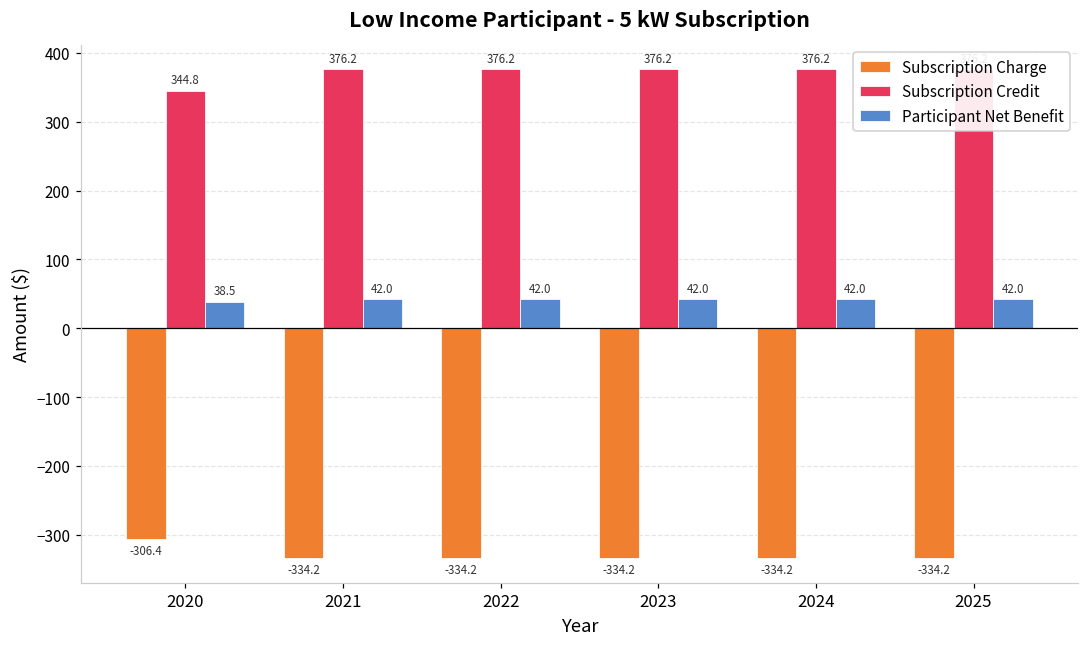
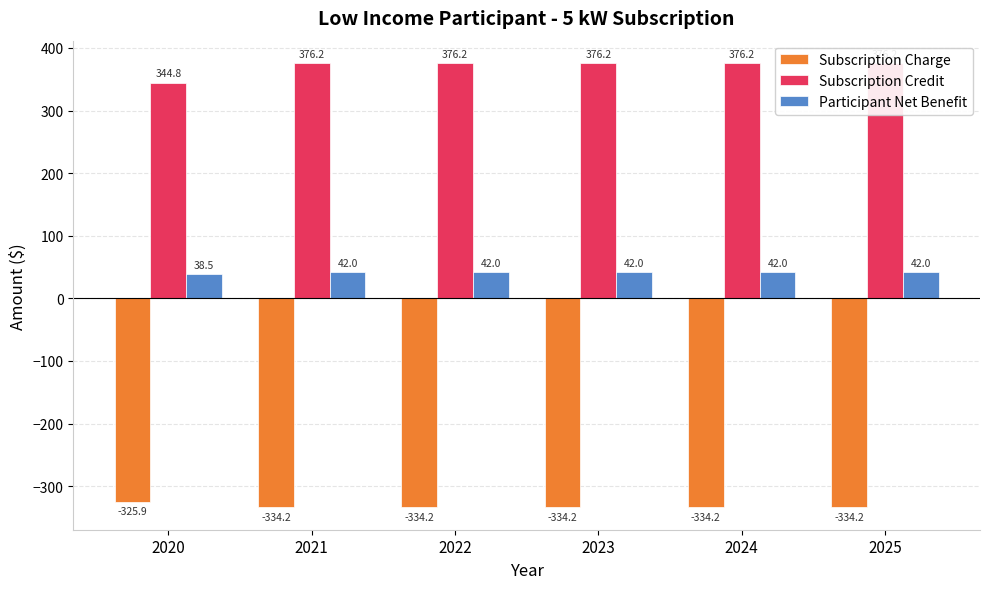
Subscription Charge, 2020: -306.4 -> -325.9
